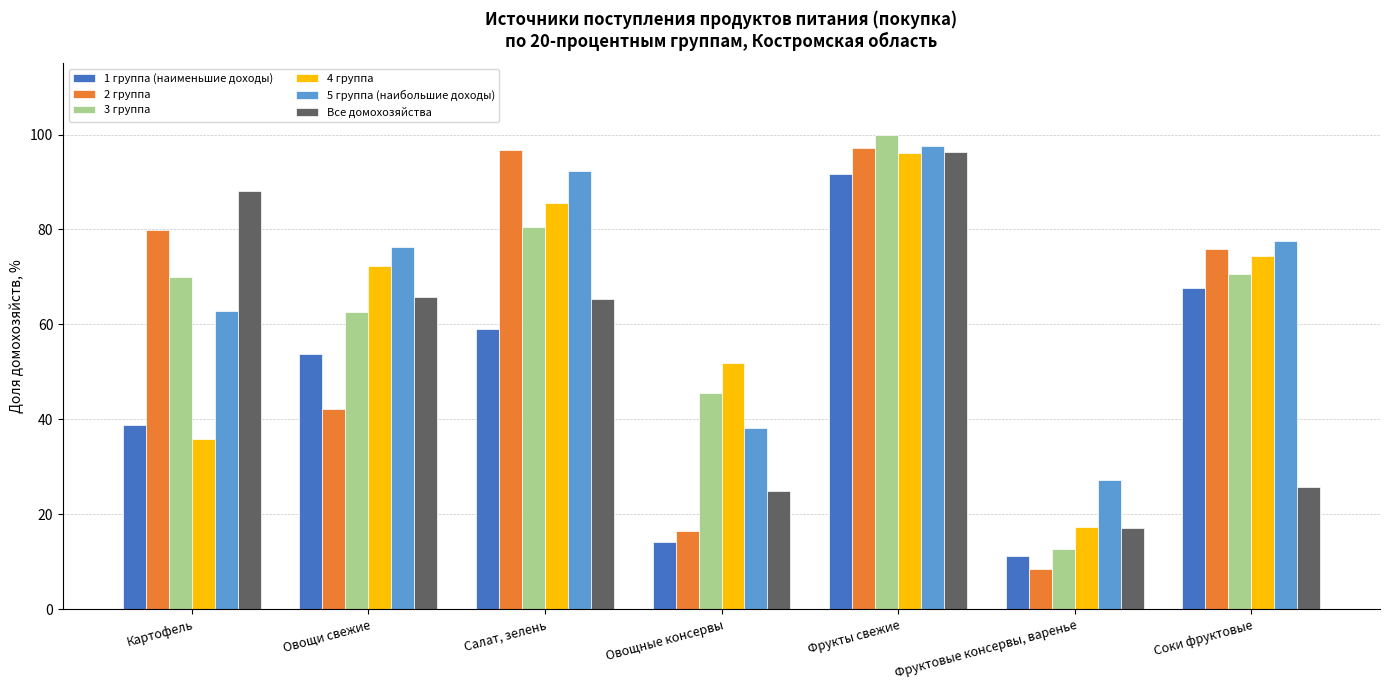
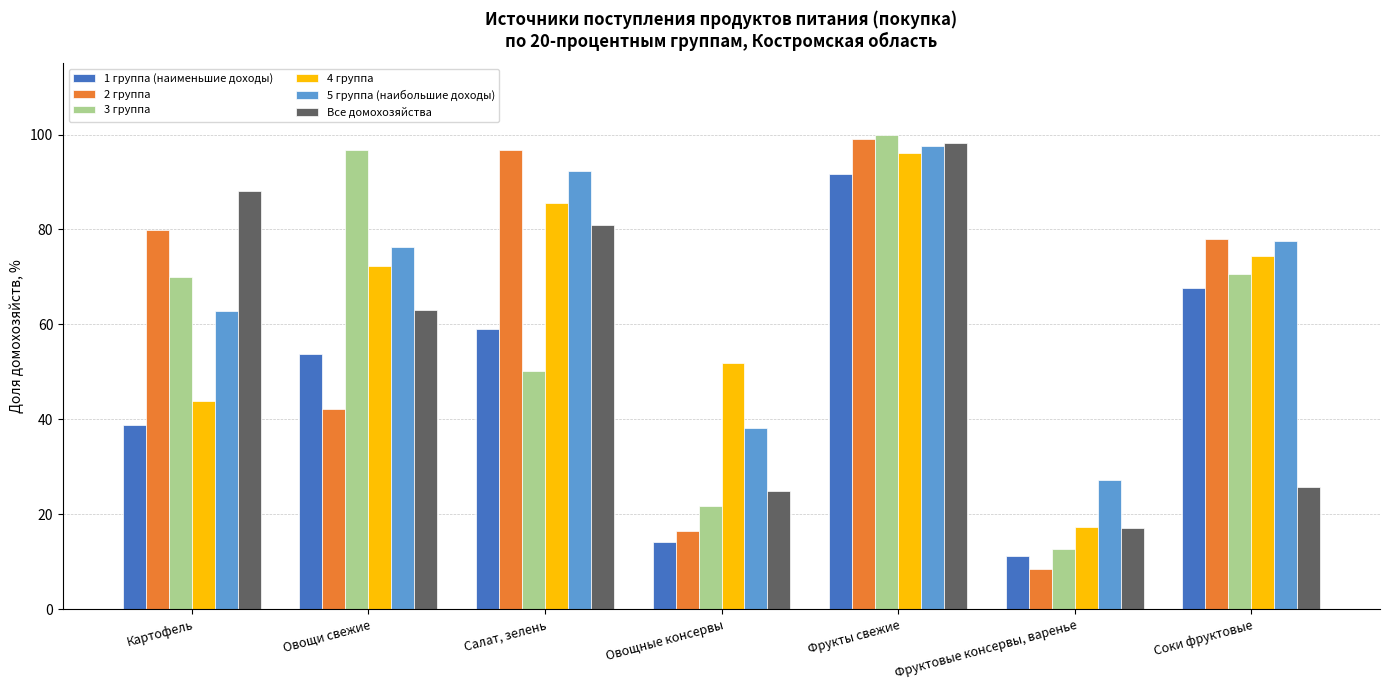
4 группа, Картофель: 36 -> 44
3 группа, Овощи свежие: 63 -> 97
Все домохозяйства, Овощи свежие: 66 -> 63
3 группа, Салат, зелень: 81 -> 50
Все домохозяйства, Салат, зелень: 65 -> 81
3 группа, Овощные консервы: 46 -> 22
2 группа, Фрукты свежие: 97 -> 99
Все домохозяйства, Фрукты свежие: 96 -> 98
2 группа, Соки фруктовые: 76 -> 78
